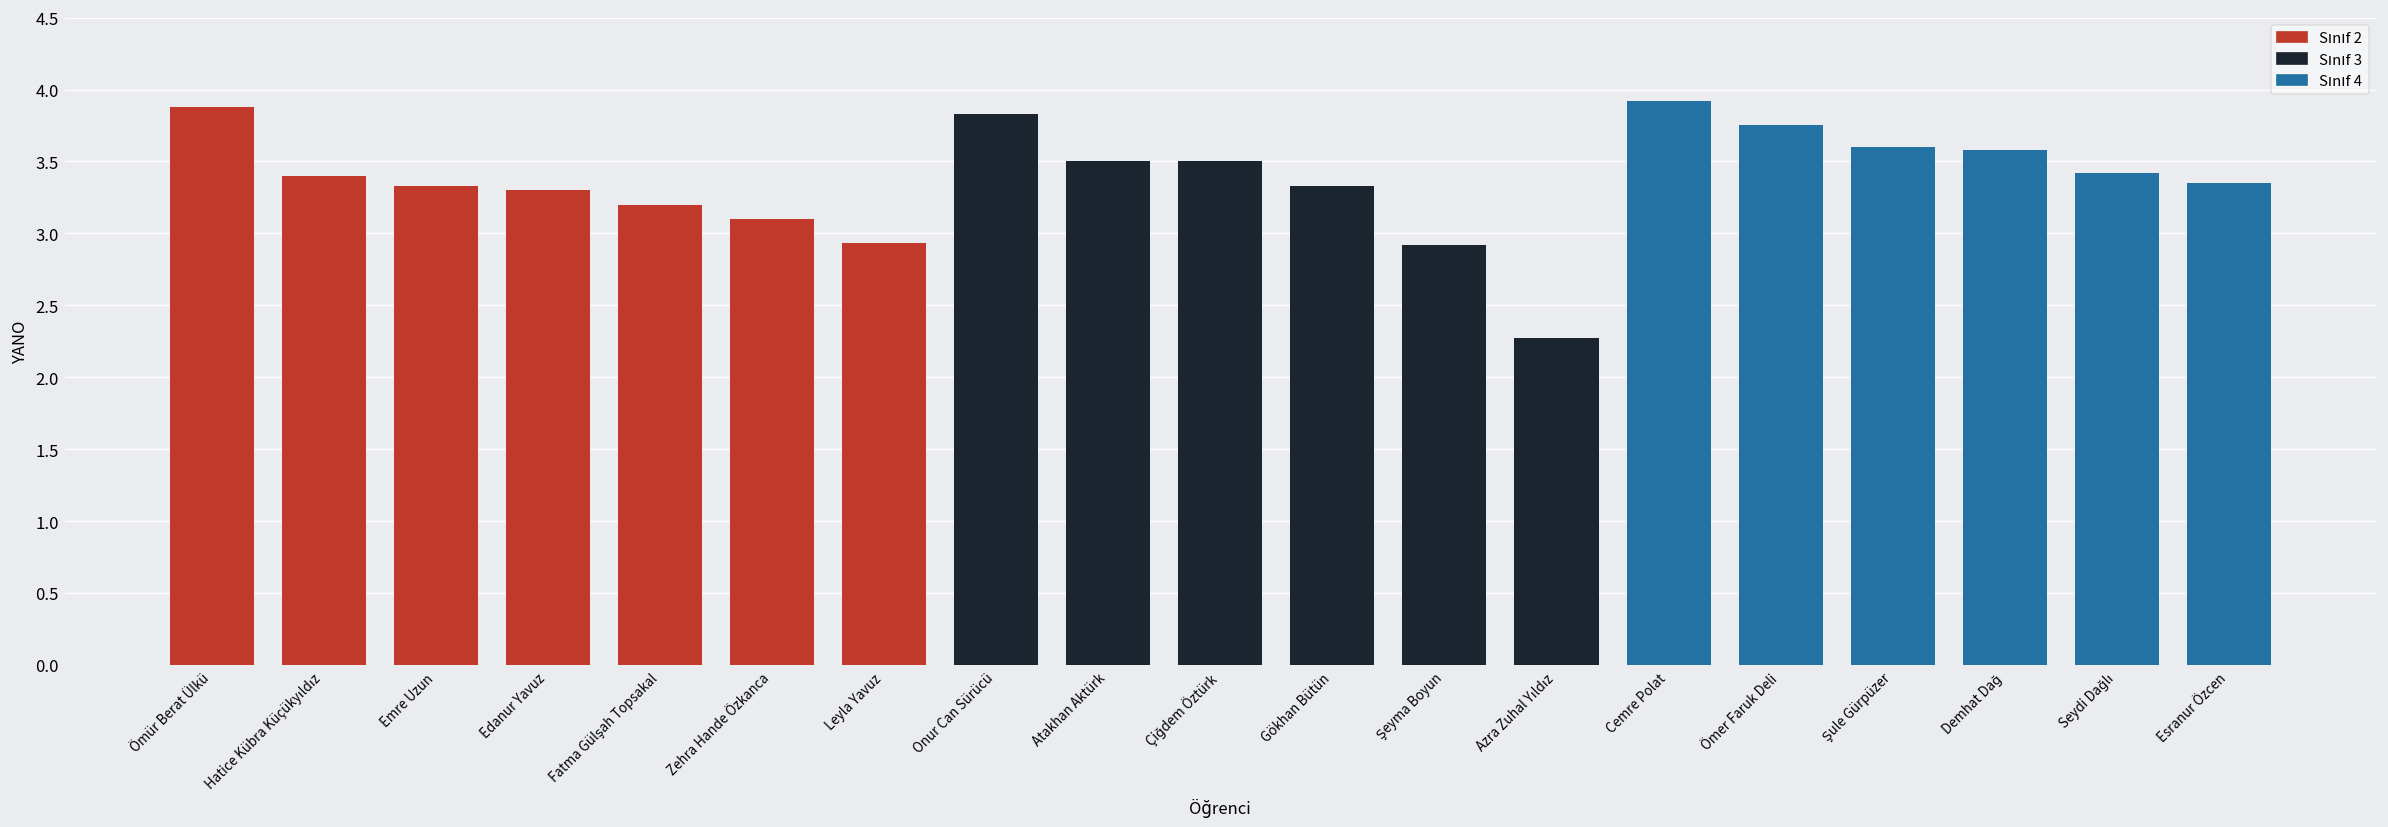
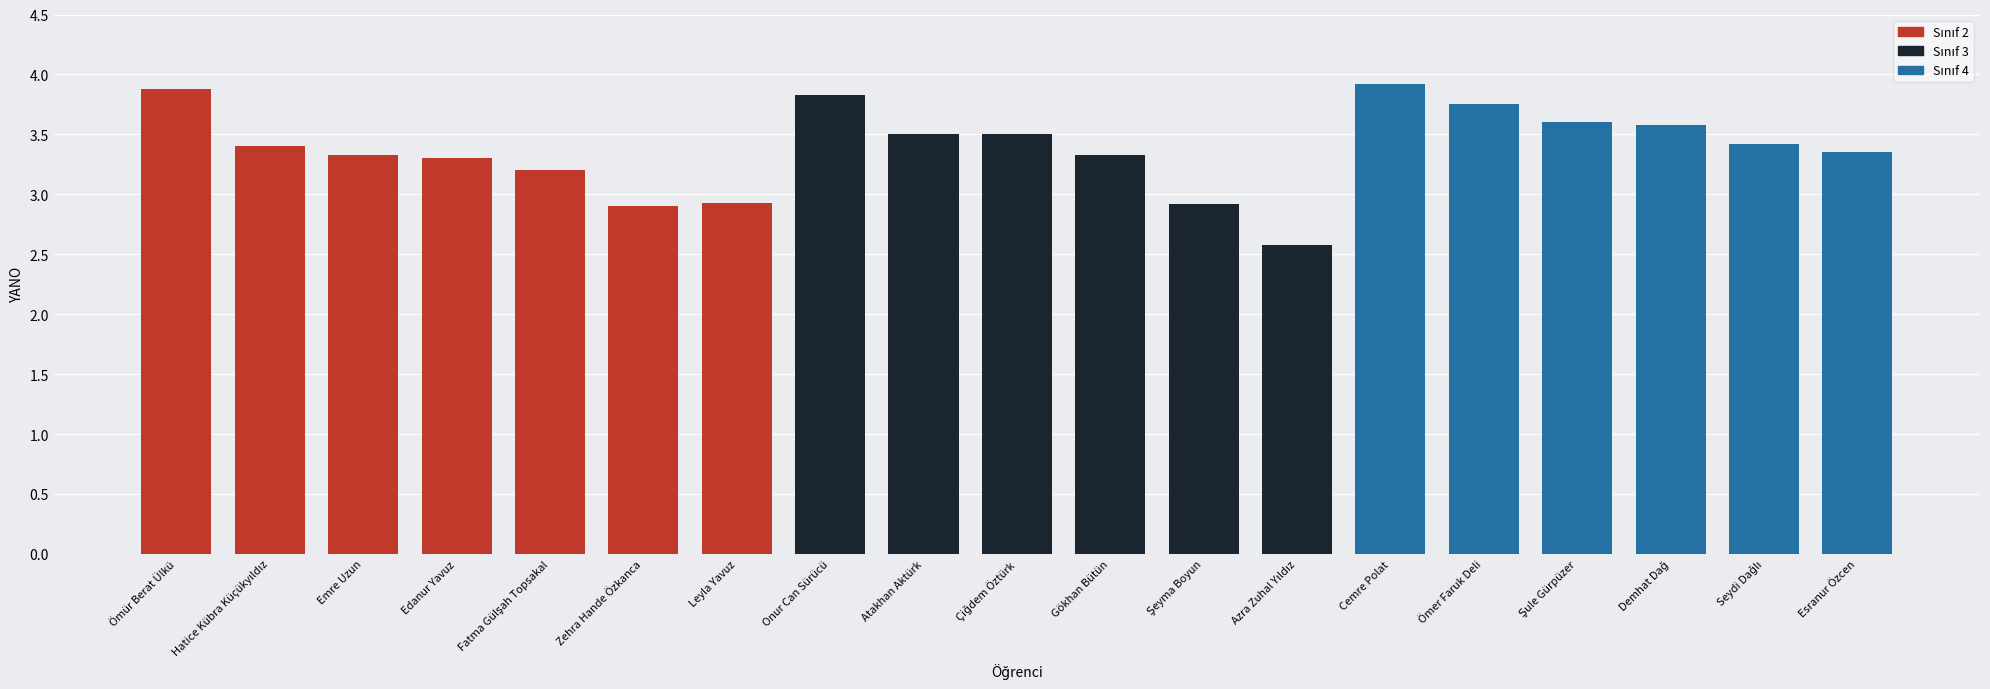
Zehra Hande Özkanca: 3.1 -> 2.9
Azra Zuhal Yıldız: 2.27 -> 2.58
